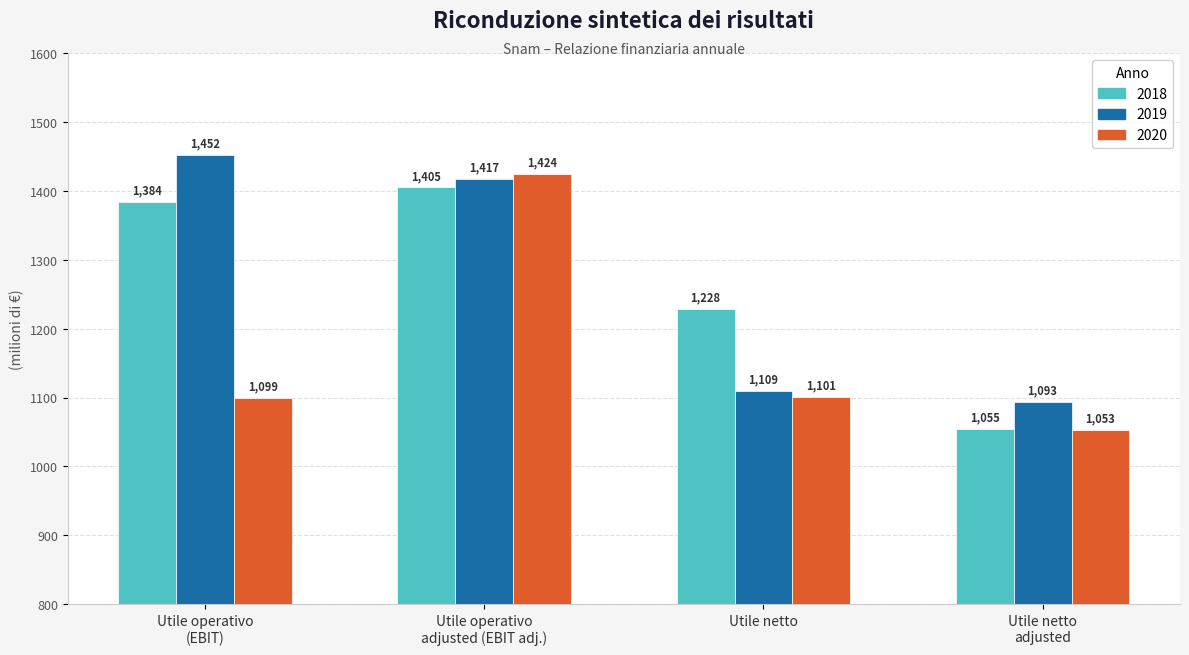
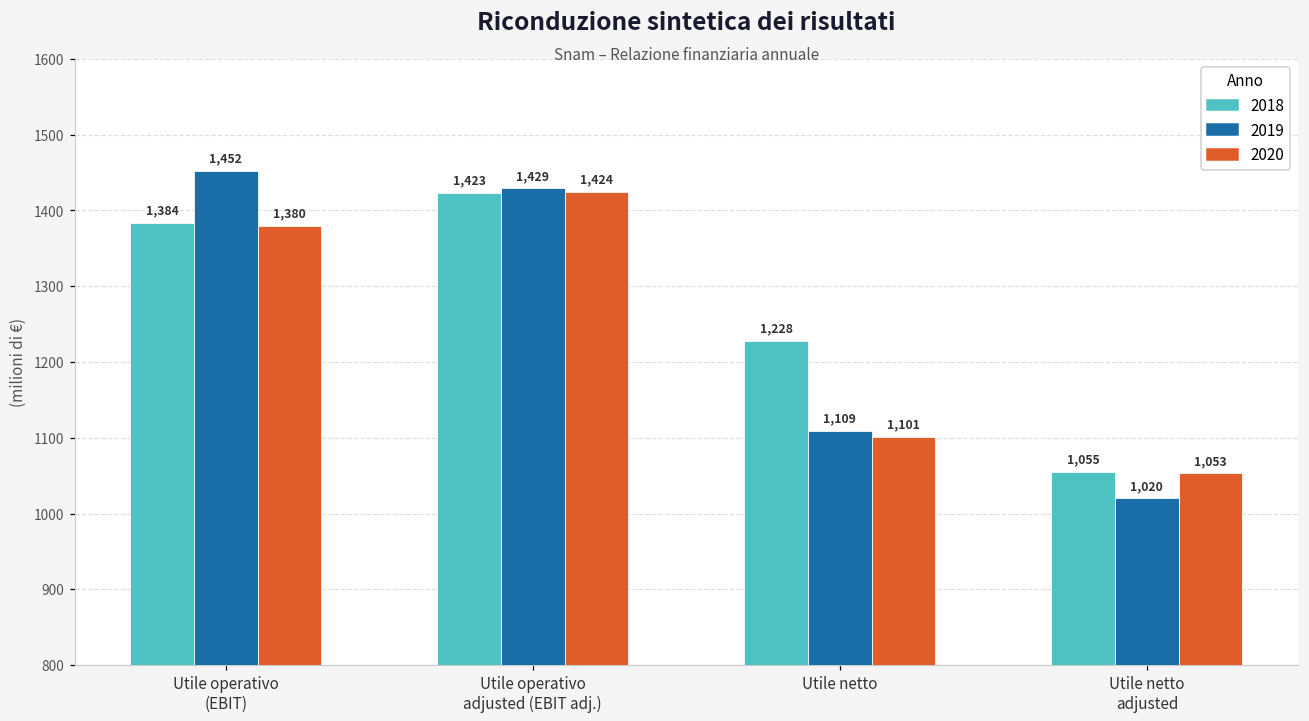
2020, Utile operativo (EBIT): 1,099 -> 1,380
2018, Utile operativo adjusted (EBIT adj.): 1,405 -> 1,423
2019, Utile operativo adjusted (EBIT adj.): 1,417 -> 1,429
2019, Utile netto adjusted: 1,093 -> 1,020
